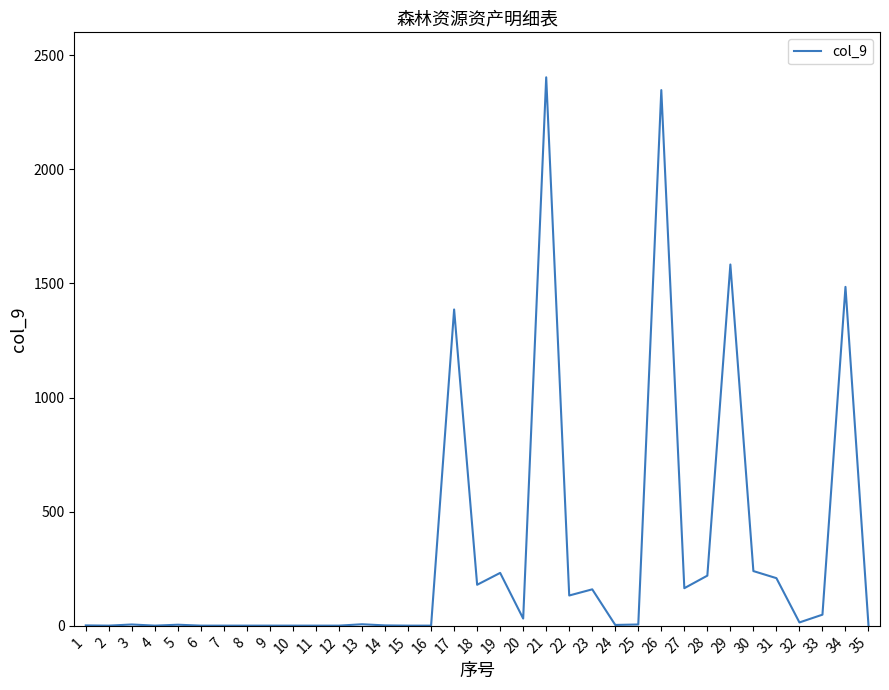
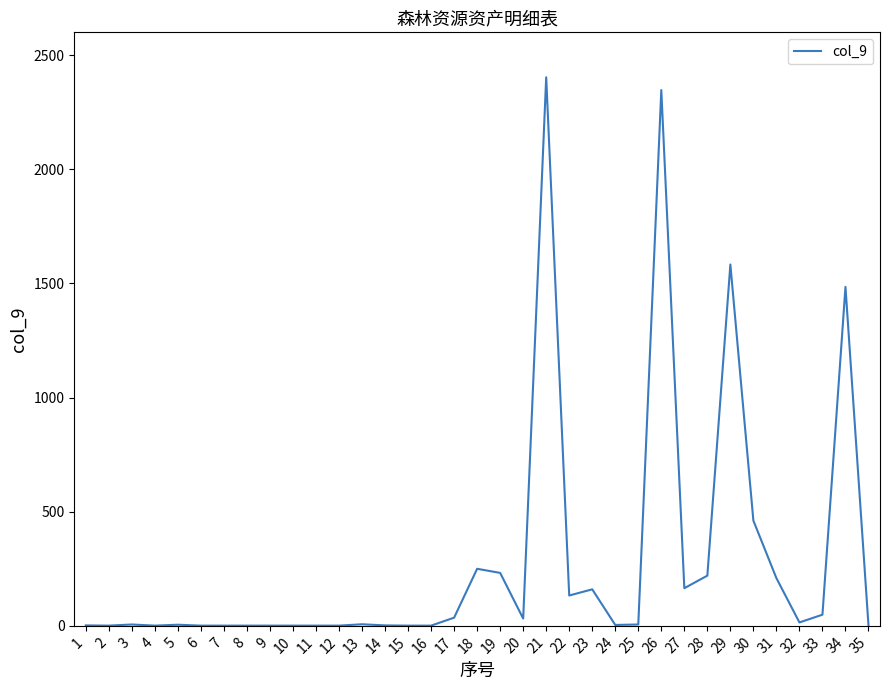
17: 1390 -> 40
18: 180 -> 250
30: 240 -> 460
